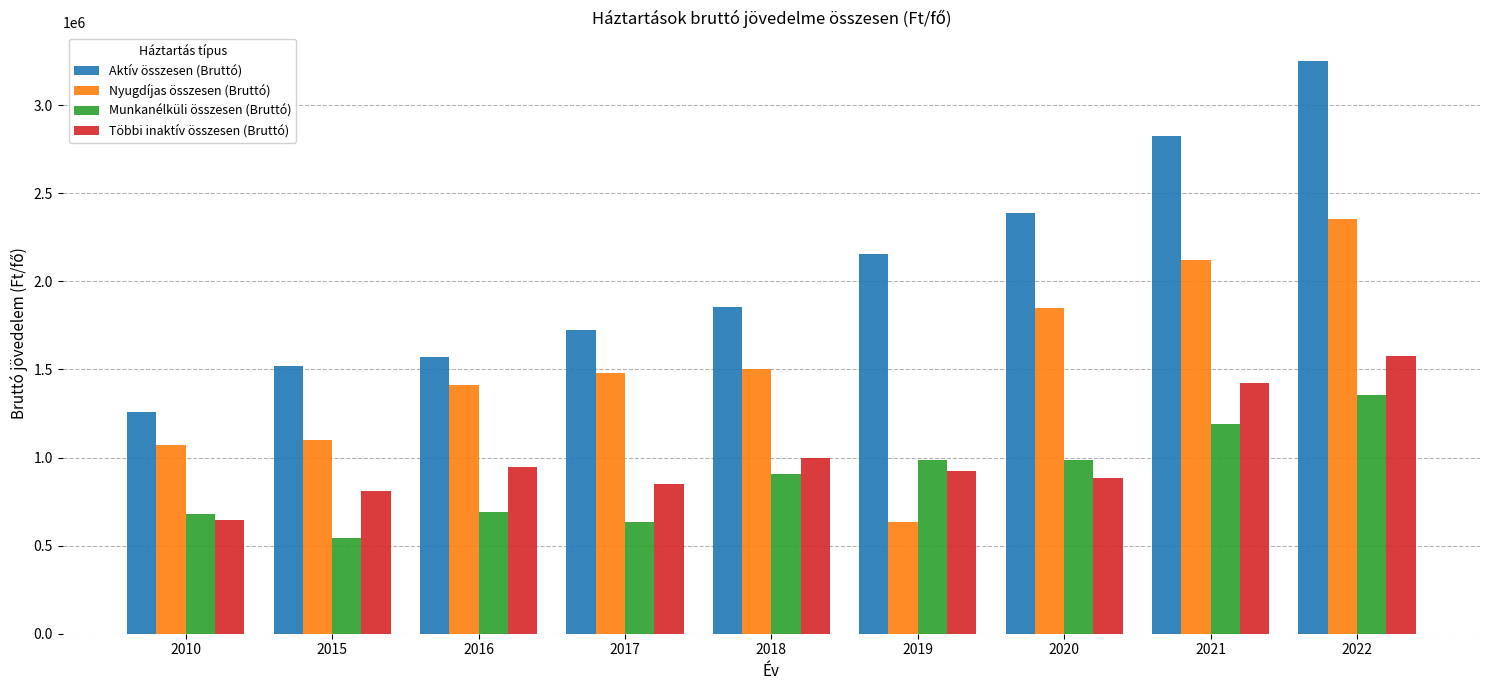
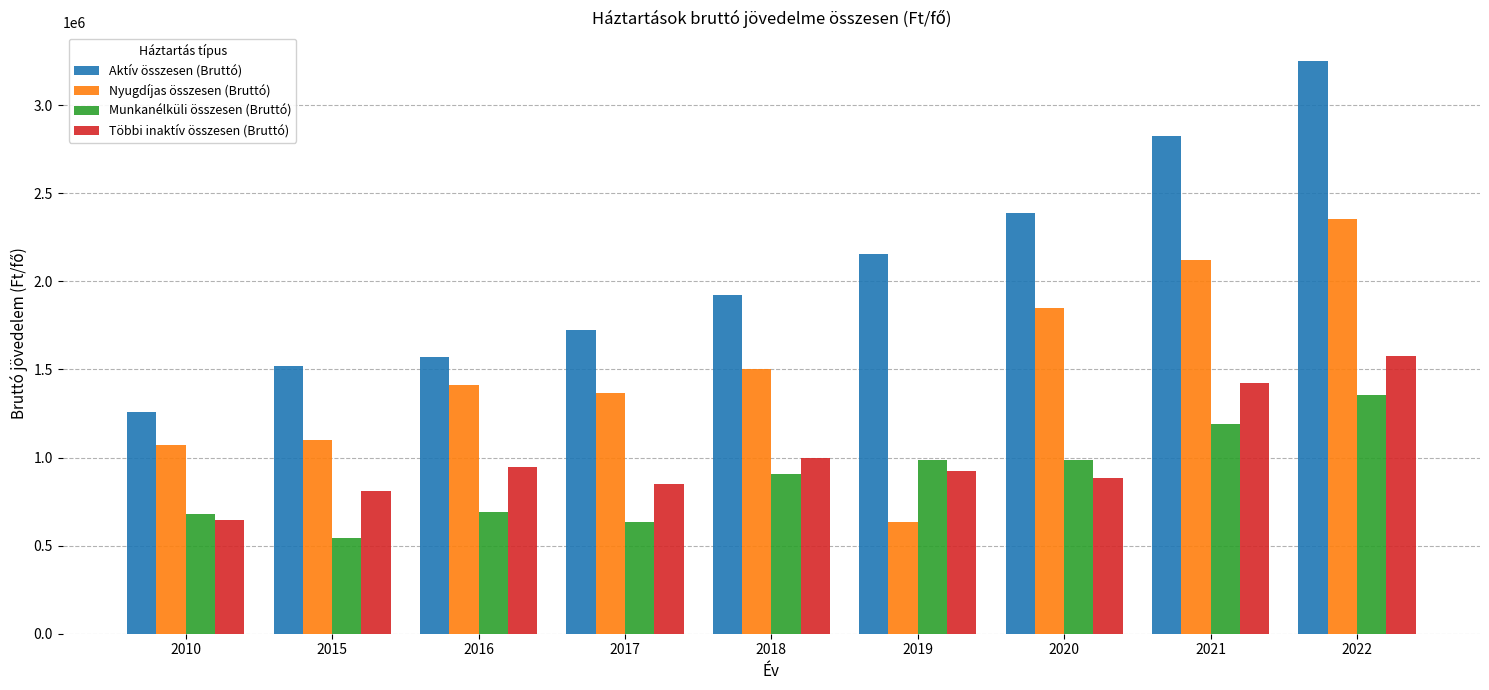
Nyugdíjas összesen (Bruttó), 2017: 1480000 -> 1360000
Aktív összesen (Bruttó), 2018: 1860000 -> 1920000
